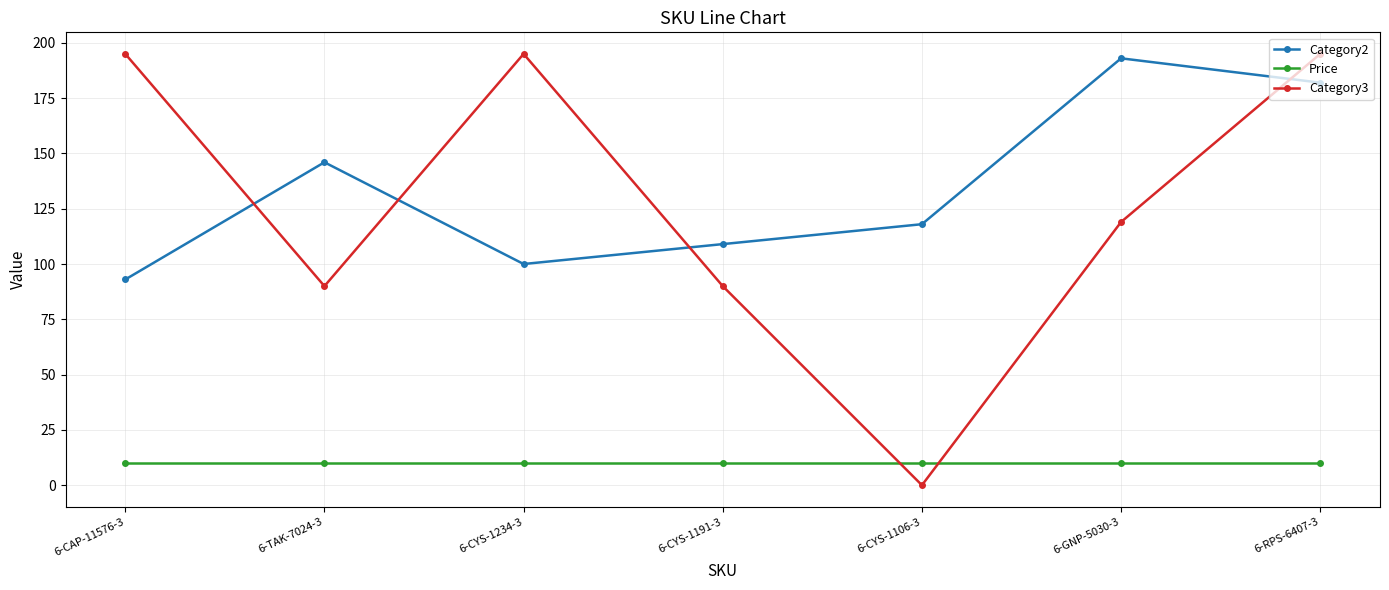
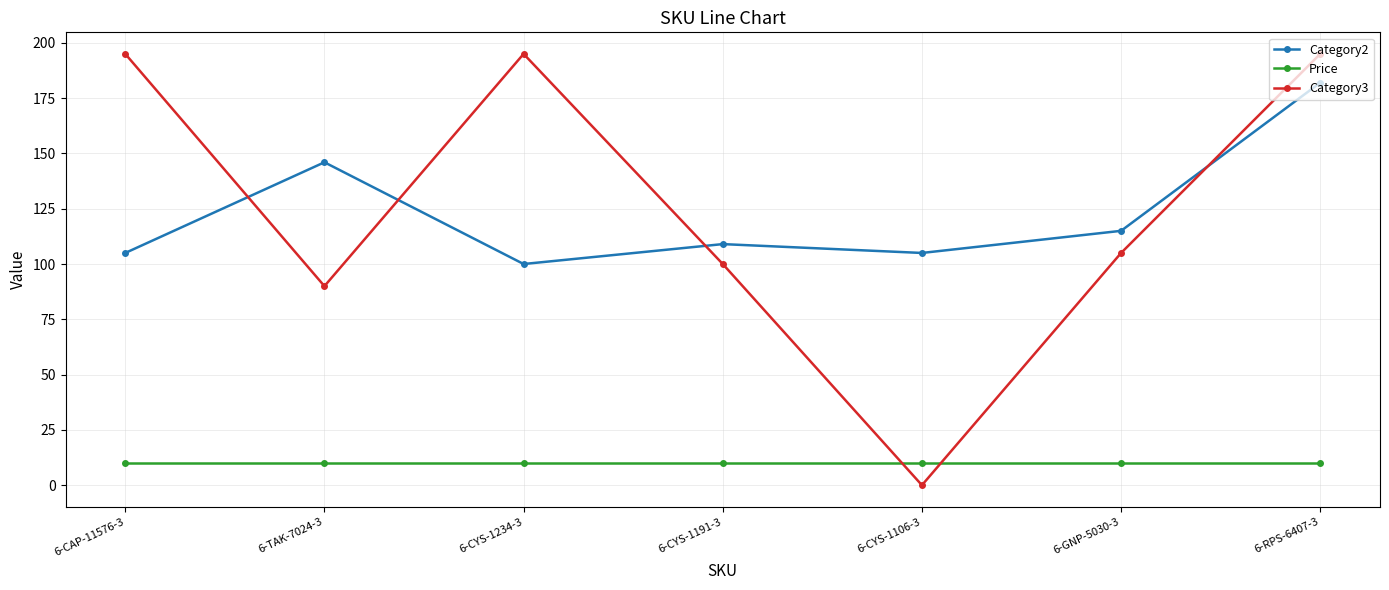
Category2, 6-CAP-11576-3: 93 -> 105
Category3, 6-CYS-1191-3: 90 -> 100
Category2, 6-CYS-1106-3: 118 -> 105
Category2, 6-GNP-5030-3: 193 -> 115
Category3, 6-GNP-5030-3: 119 -> 105
